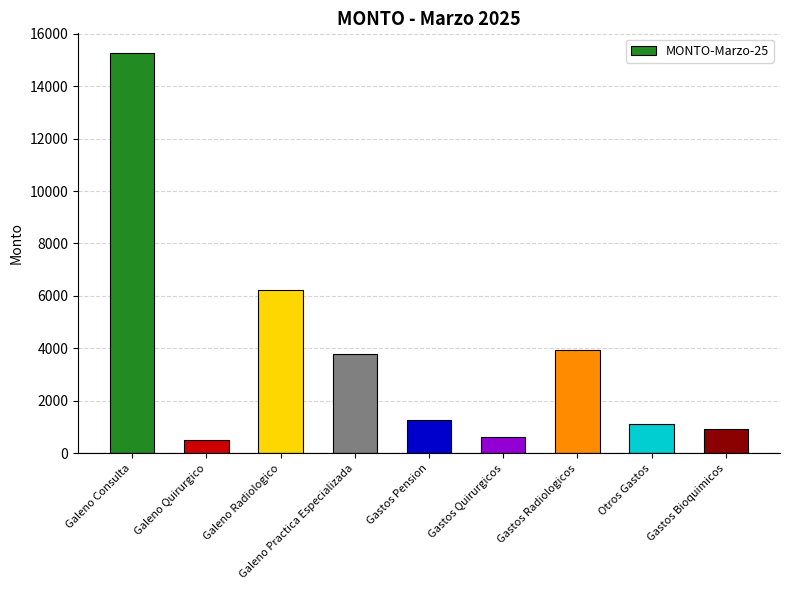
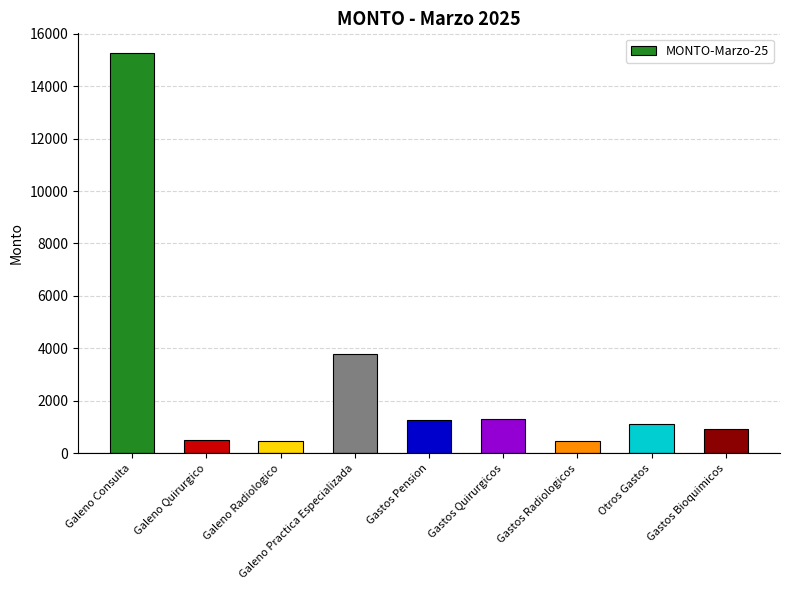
Galeno Radiologico: 6200 -> 500
Gastos Quirurgicos: 600 -> 1300
Gastos Radiologicos: 3900 -> 500
